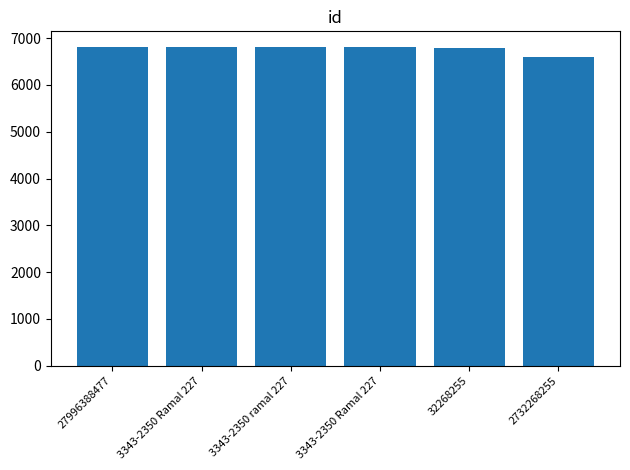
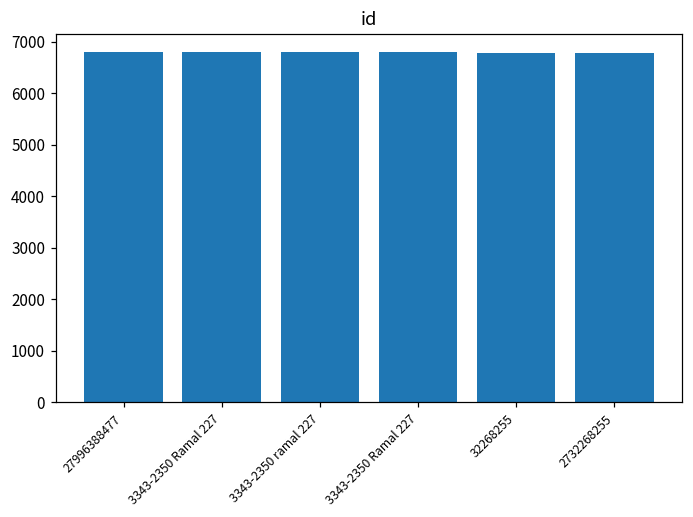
2732268255: 6600 -> 6800
